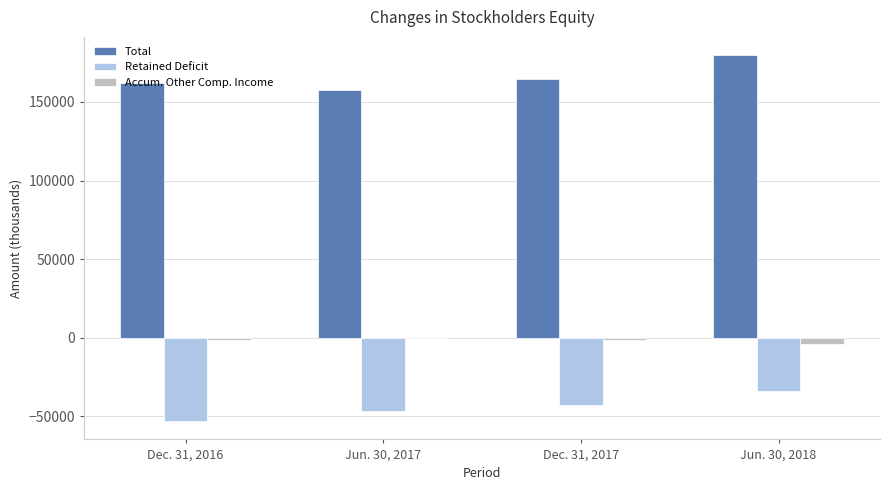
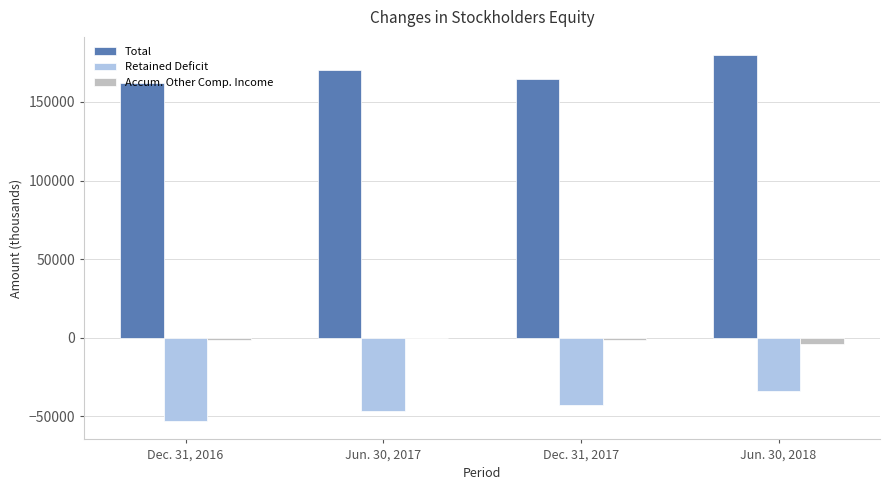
Total, Jun. 30, 2017: 158000 -> 170000
